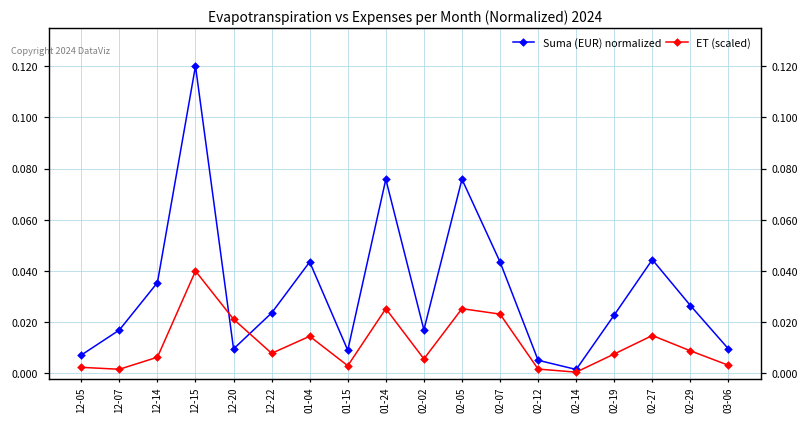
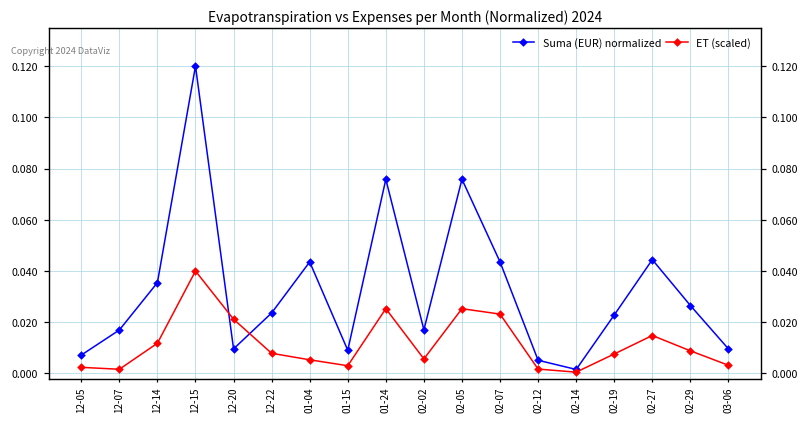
ET (scaled), 12-14: 0.006 -> 0.012
ET (scaled), 01-04: 0.015 -> 0.005
